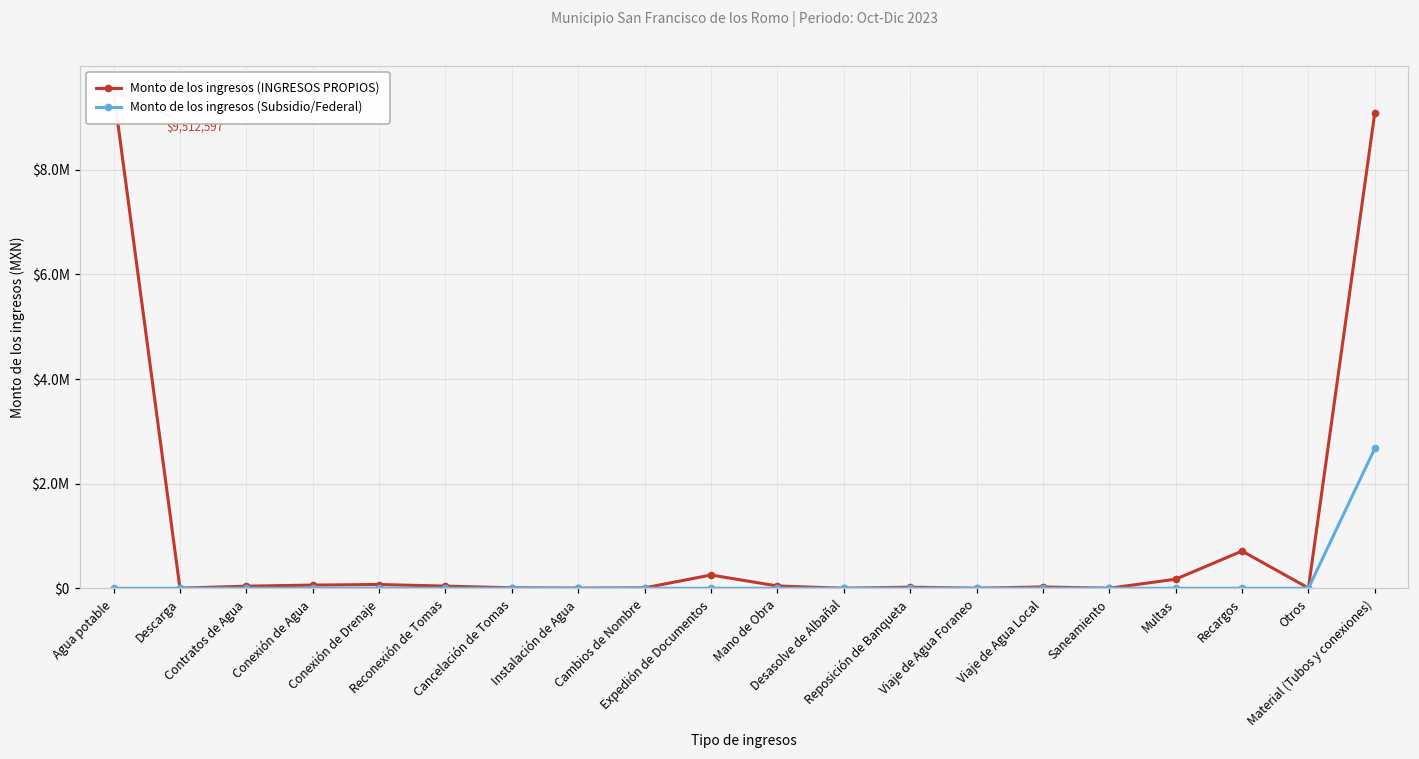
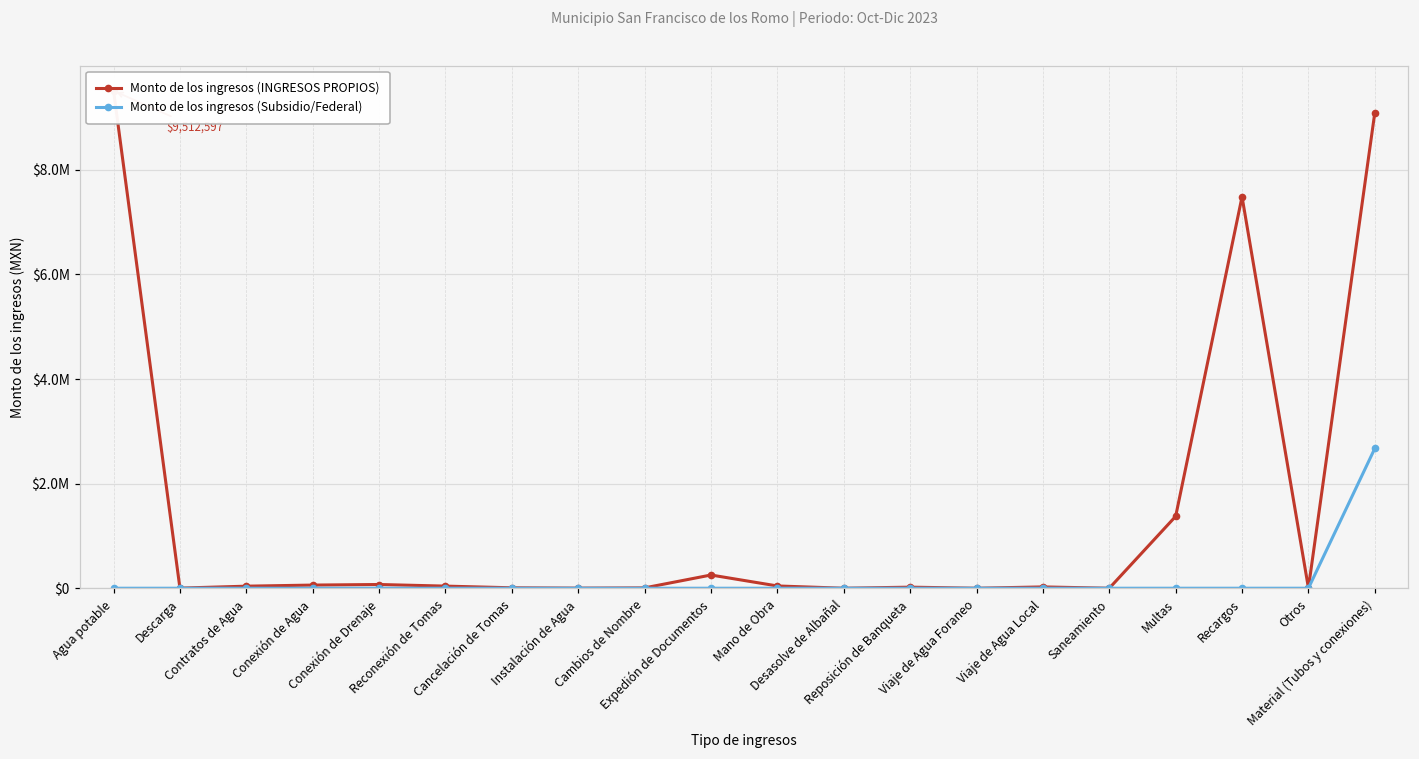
Monto de los ingresos (INGRESOS PROPIOS), Multas: $200000 -> $1400000
Monto de los ingresos (INGRESOS PROPIOS), Recargos: $700000 -> $7500000
